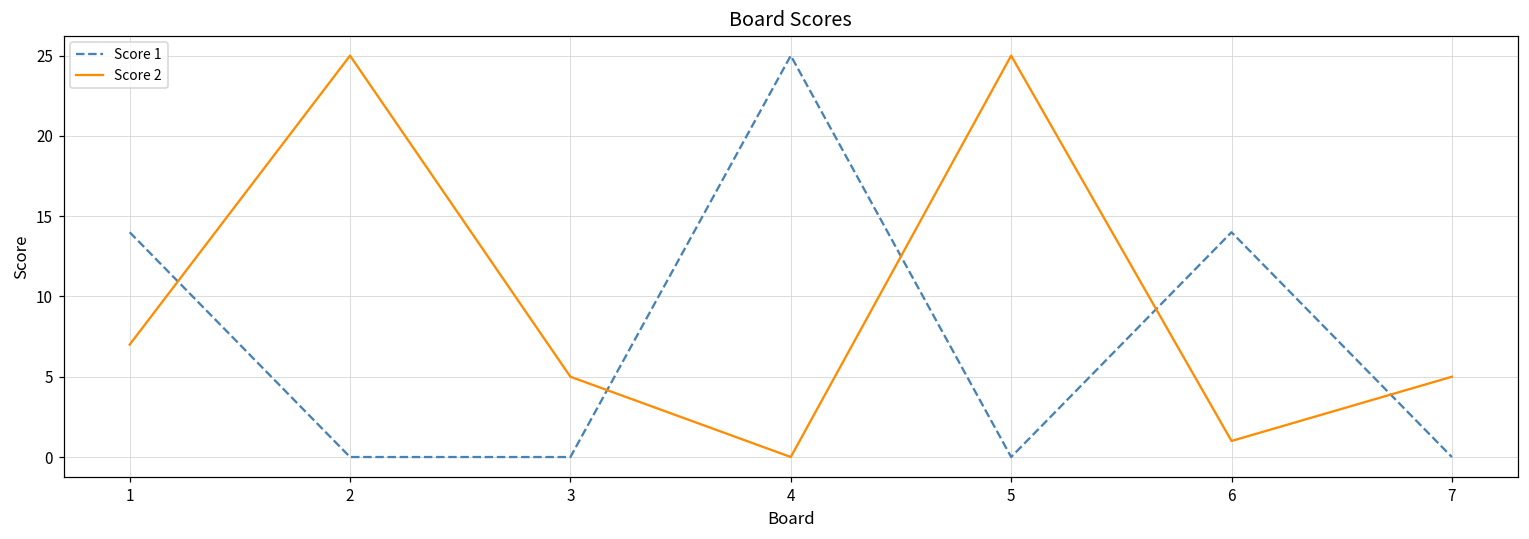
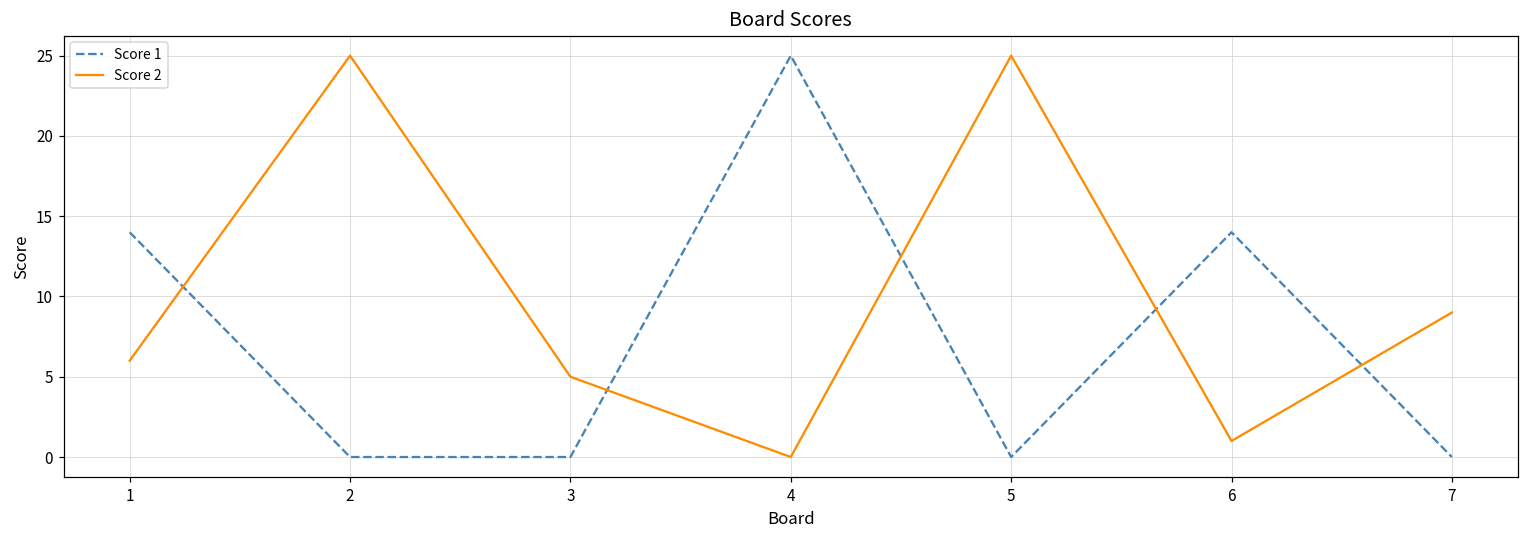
Score 2, 1: 7 -> 6
Score 2, 7: 5 -> 9
